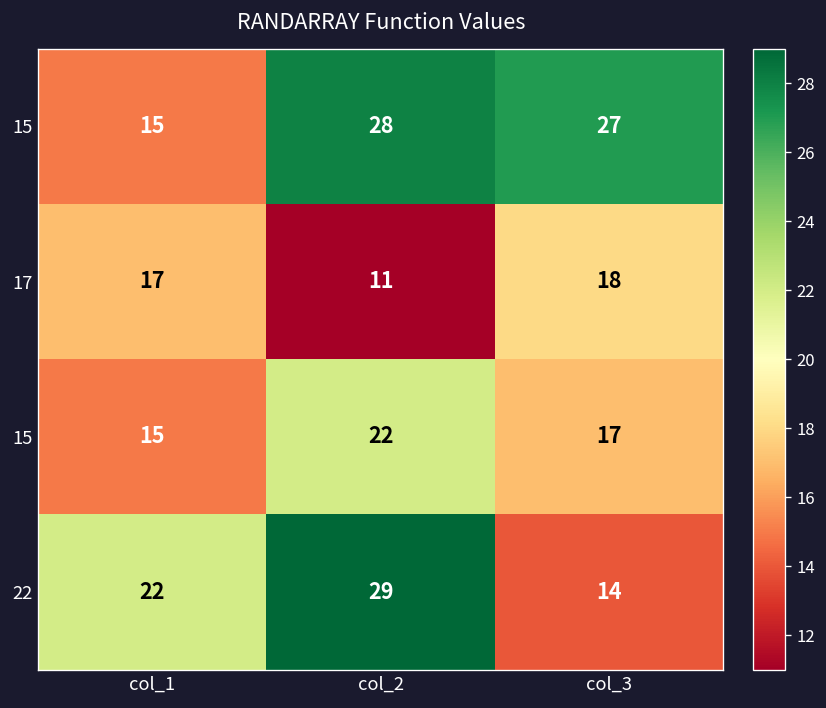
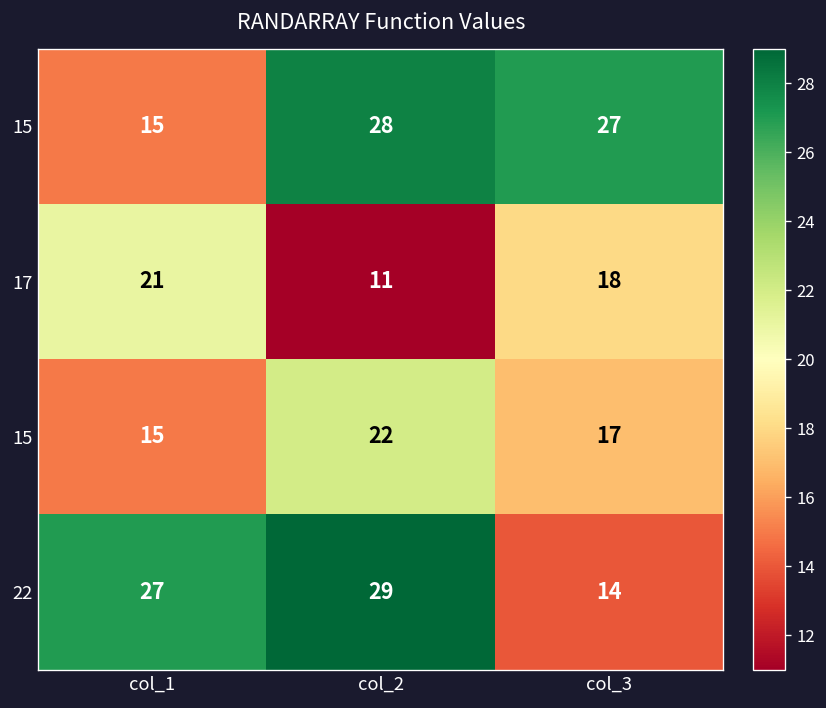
17, col_1: 17 -> 21
22, col_1: 22 -> 27
